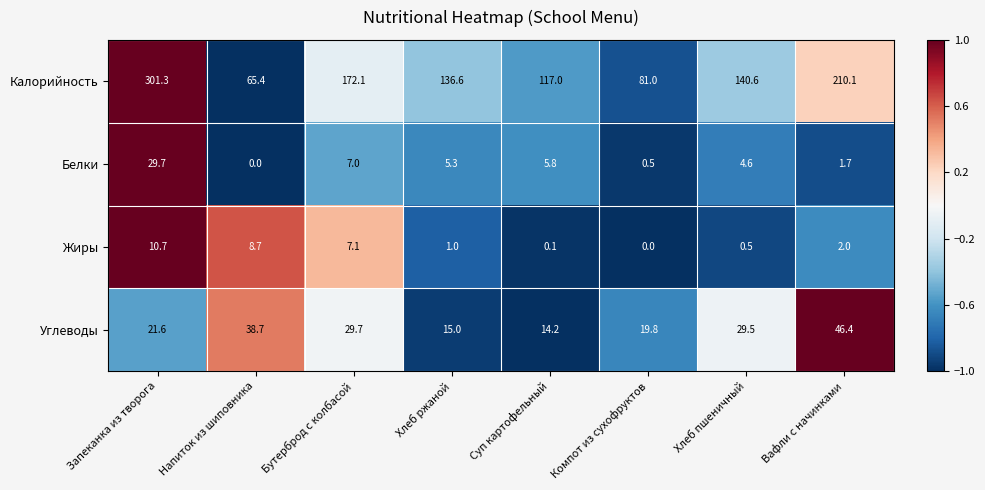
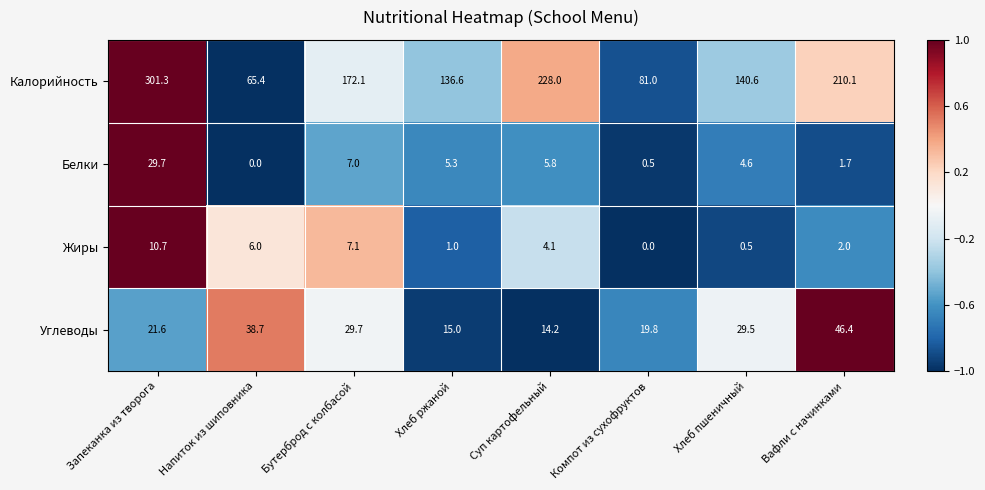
Калорийность, Суп картофельный: 117.0 -> 228.0
Жиры, Напиток из шиповника: 8.7 -> 6.0
Жиры, Суп картофельный: 0.1 -> 4.1
